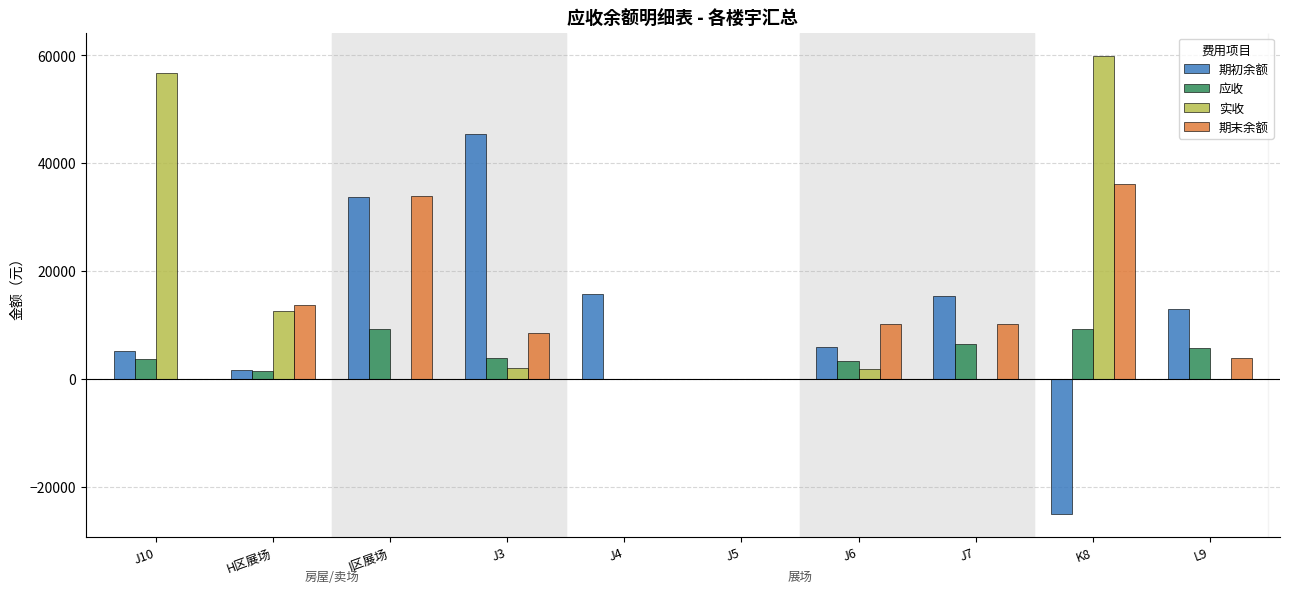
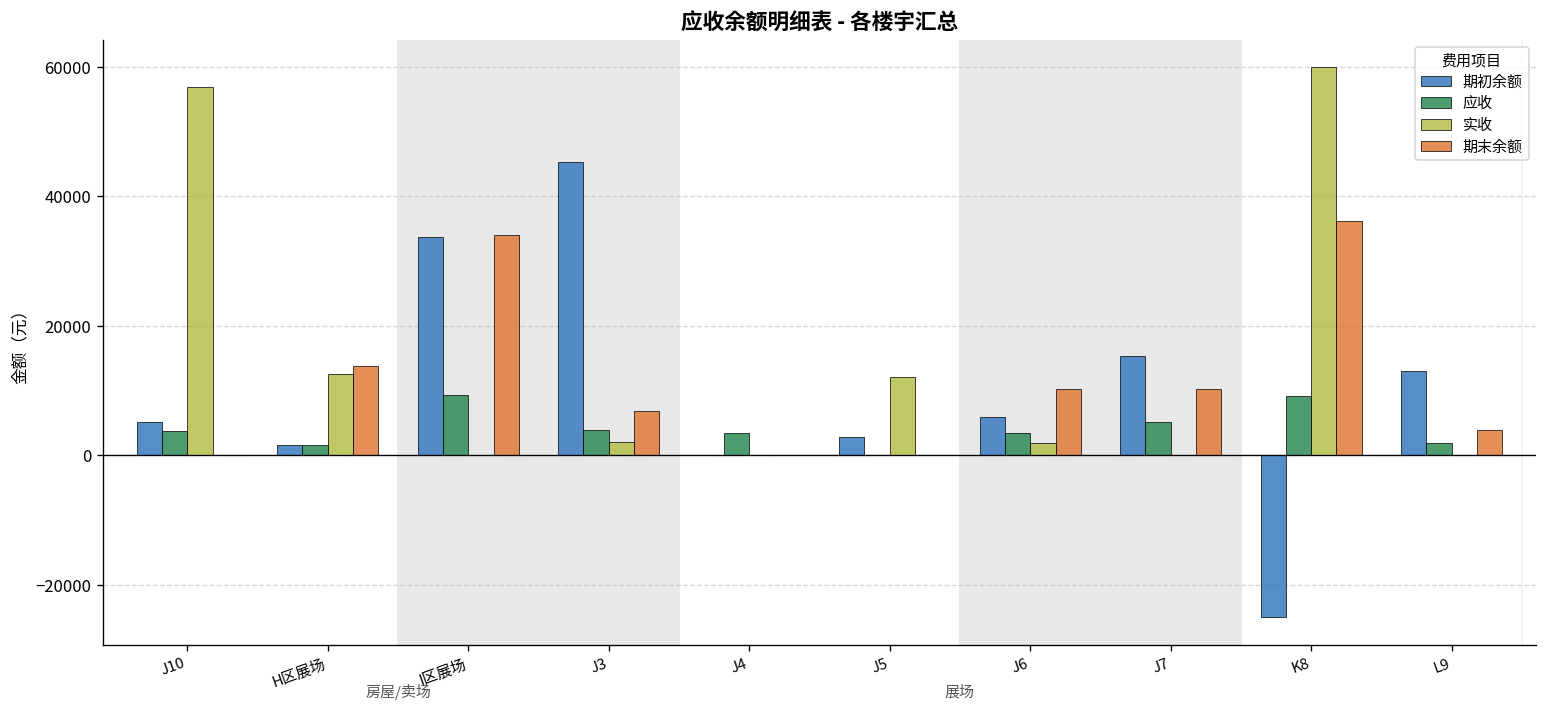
期末余额, J3: 8000 -> 7000
期初余额, J4: 16000 -> 0
应收, J4: 0 -> 3000
期初余额, J5: 0 -> 3000
实收, J5: 0 -> 12000
应收, J7: 7000 -> 5000
应收, L9: 6000 -> 2000
